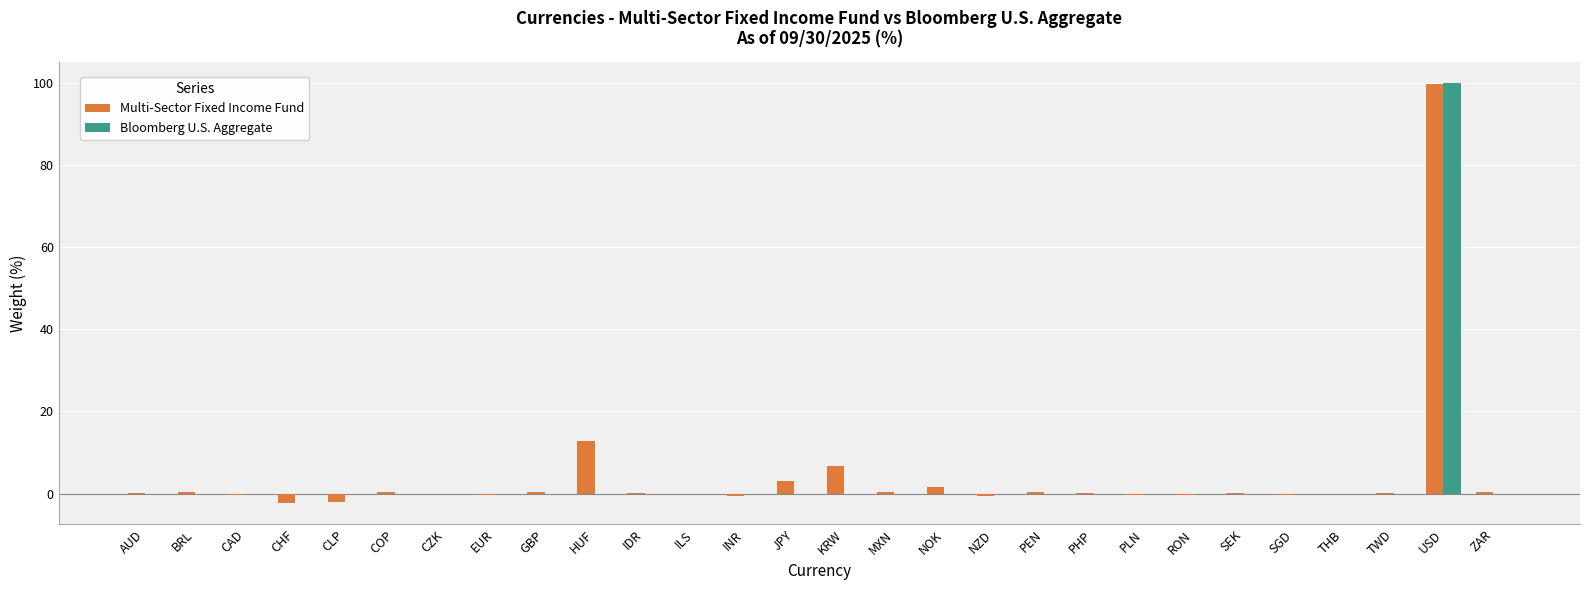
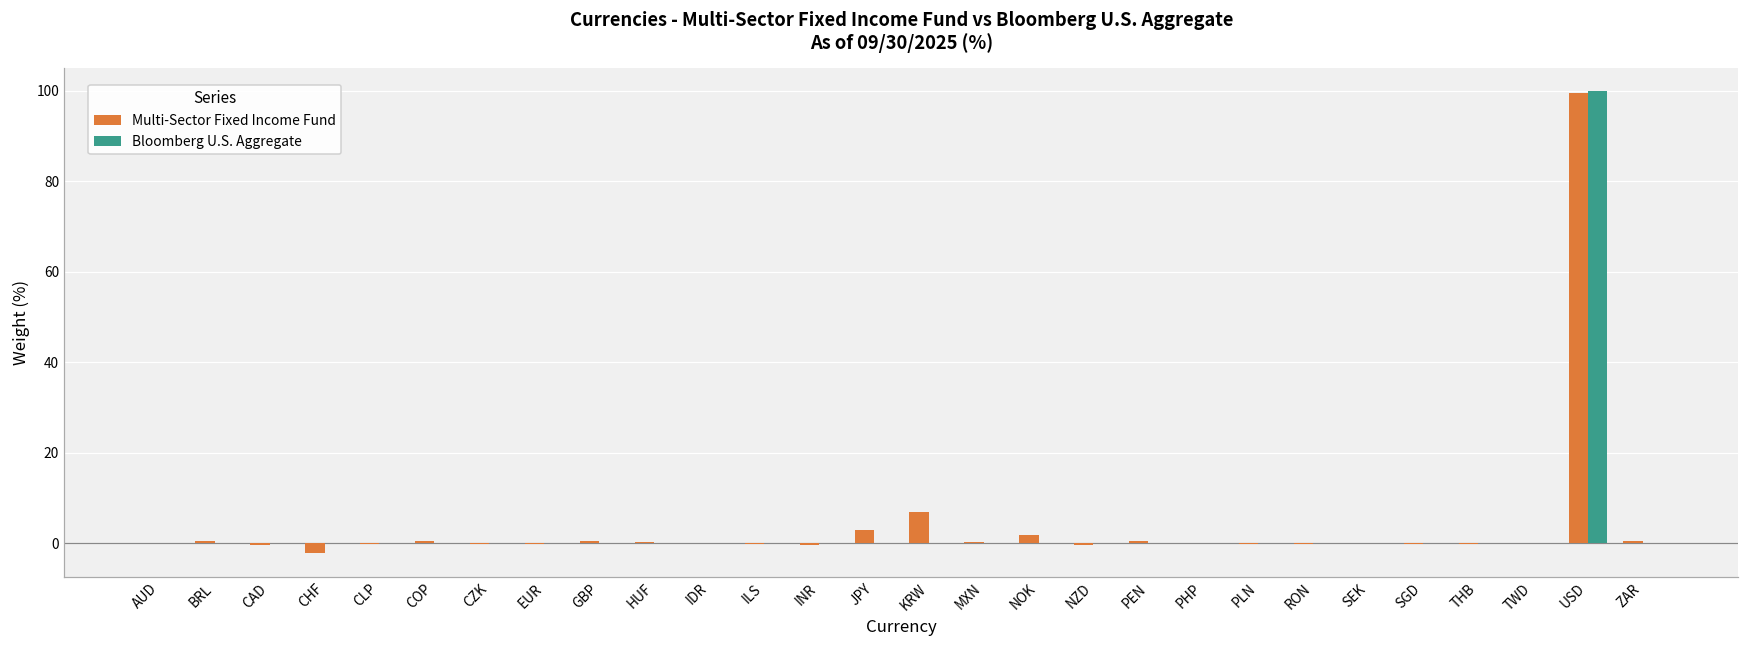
Multi-Sector Fixed Income Fund, CLP: -2 -> 0
Multi-Sector Fixed Income Fund, HUF: 13 -> 0
